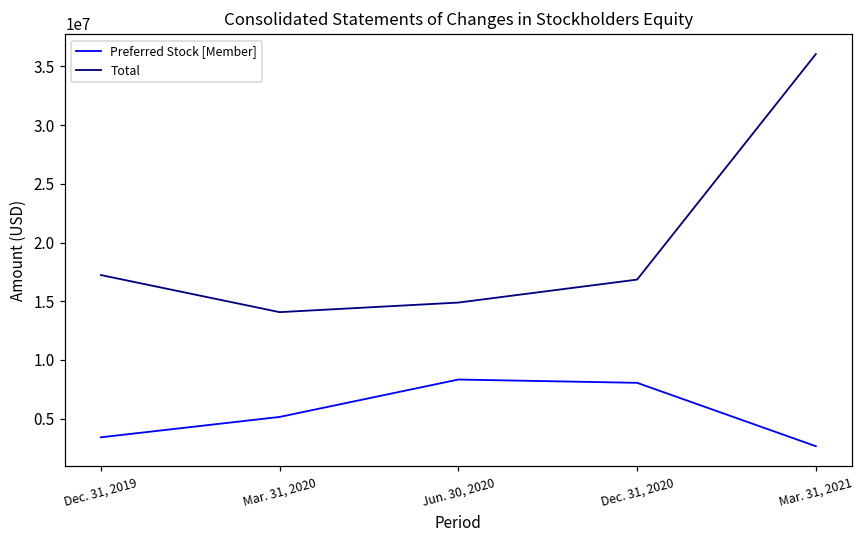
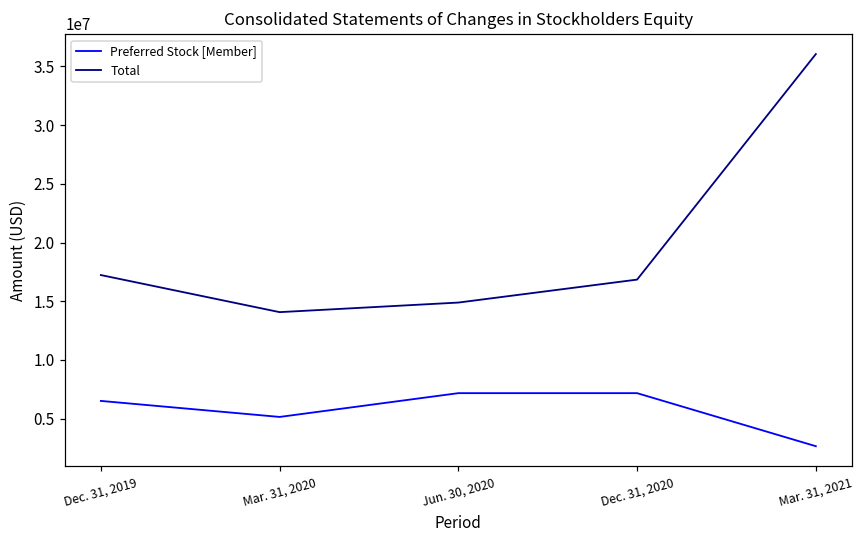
Preferred Stock [Member], Dec. 31, 2019: 3400000 -> 6500000
Preferred Stock [Member], Jun. 30, 2020: 8300000 -> 7200000
Preferred Stock [Member], Dec. 31, 2020: 8100000 -> 7200000
